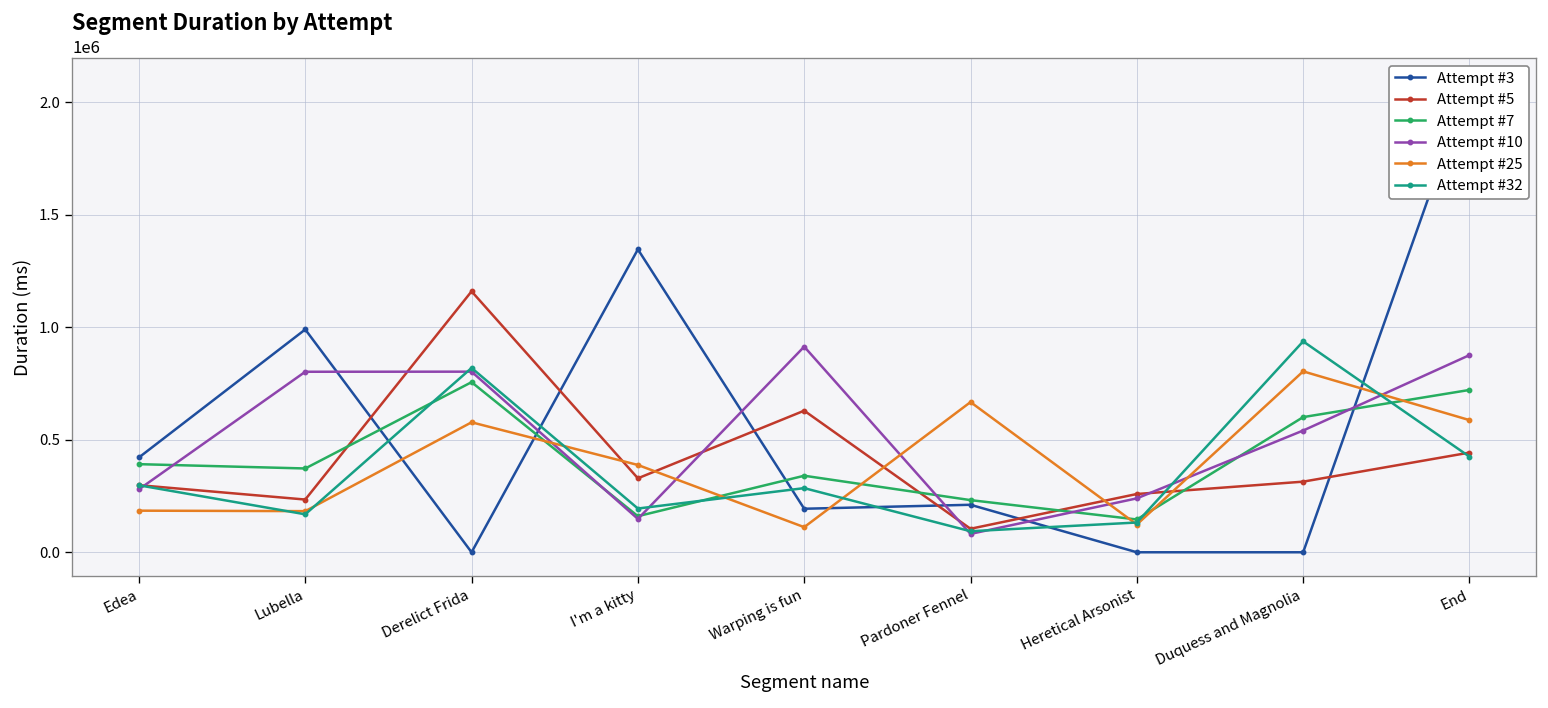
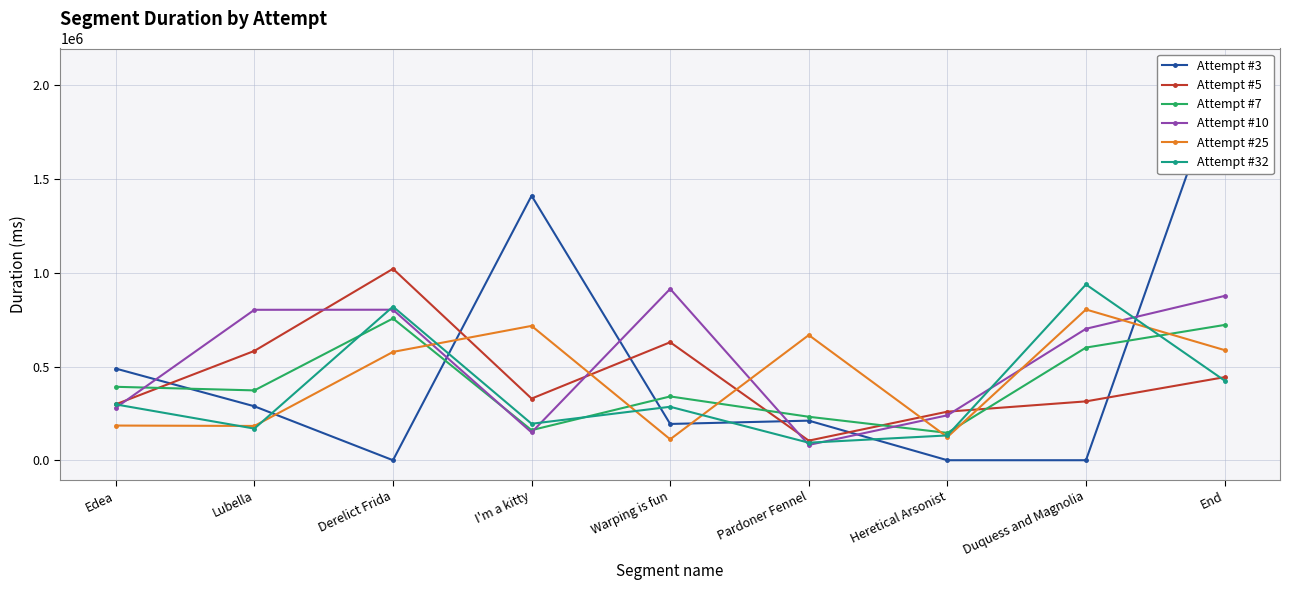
Attempt #3, Edea: 420000 -> 490000
Attempt #3, Lubella: 990000 -> 290000
Attempt #5, Lubella: 230000 -> 580000
Attempt #5, Derelict Frida: 1160000 -> 1020000
Attempt #3, I'm a kitty: 1350000 -> 1410000
Attempt #25, I'm a kitty: 390000 -> 720000
Attempt #10, Duquess and Magnolia: 540000 -> 700000
